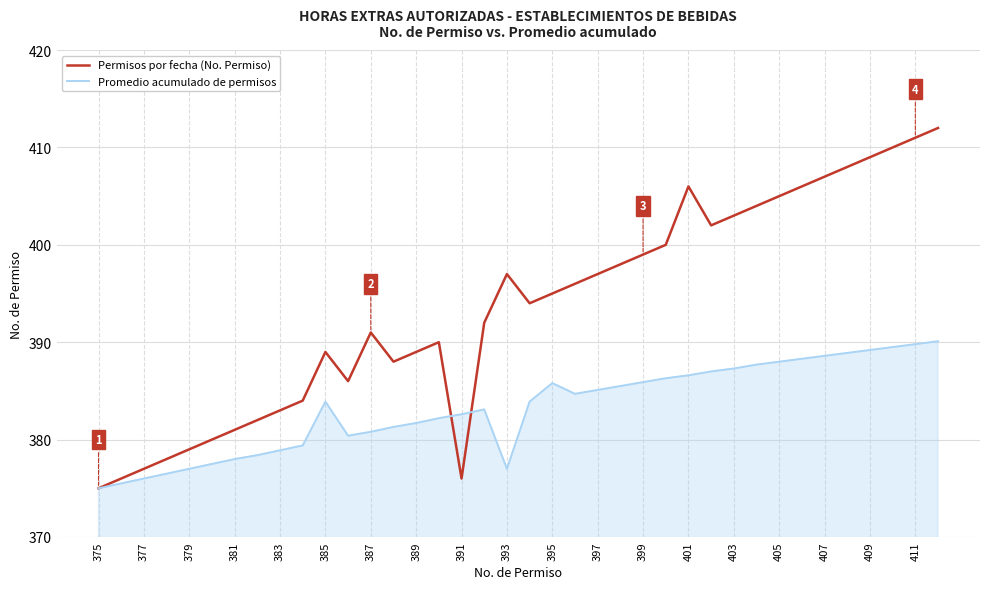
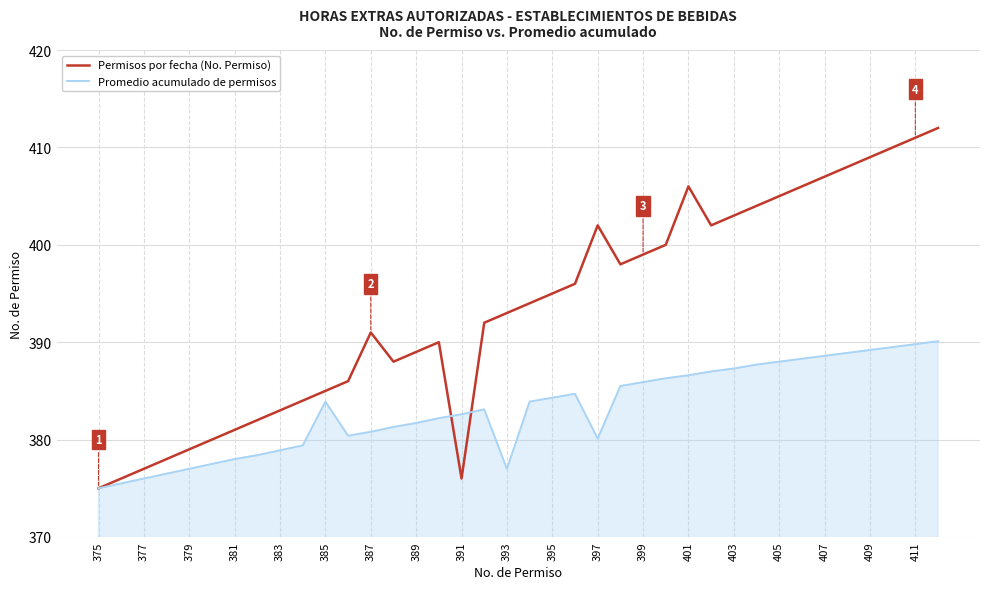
Permisos por fecha (No. Permiso), 385: 389 -> 385
Permisos por fecha (No. Permiso), 393: 397 -> 393
Promedio acumulado de permisos, 395: 386 -> 384
Permisos por fecha (No. Permiso), 397: 397 -> 402
Promedio acumulado de permisos, 397: 385 -> 380
